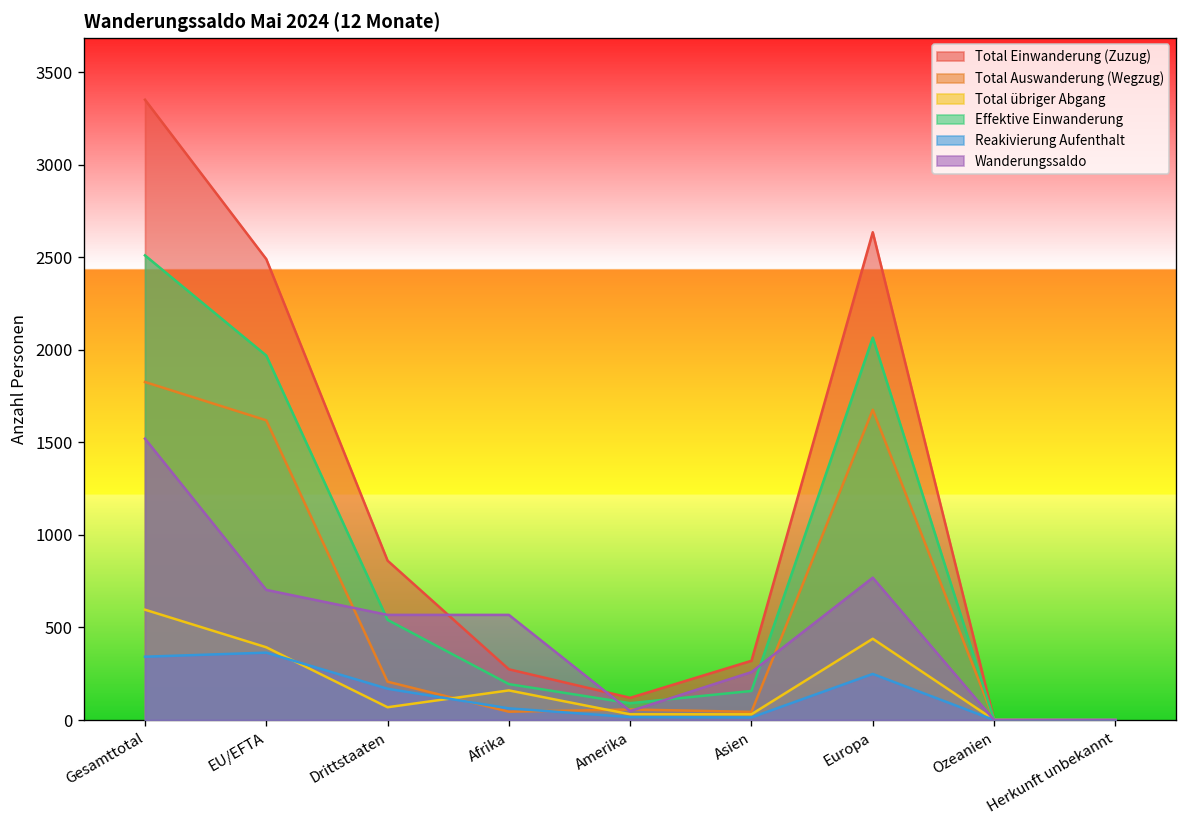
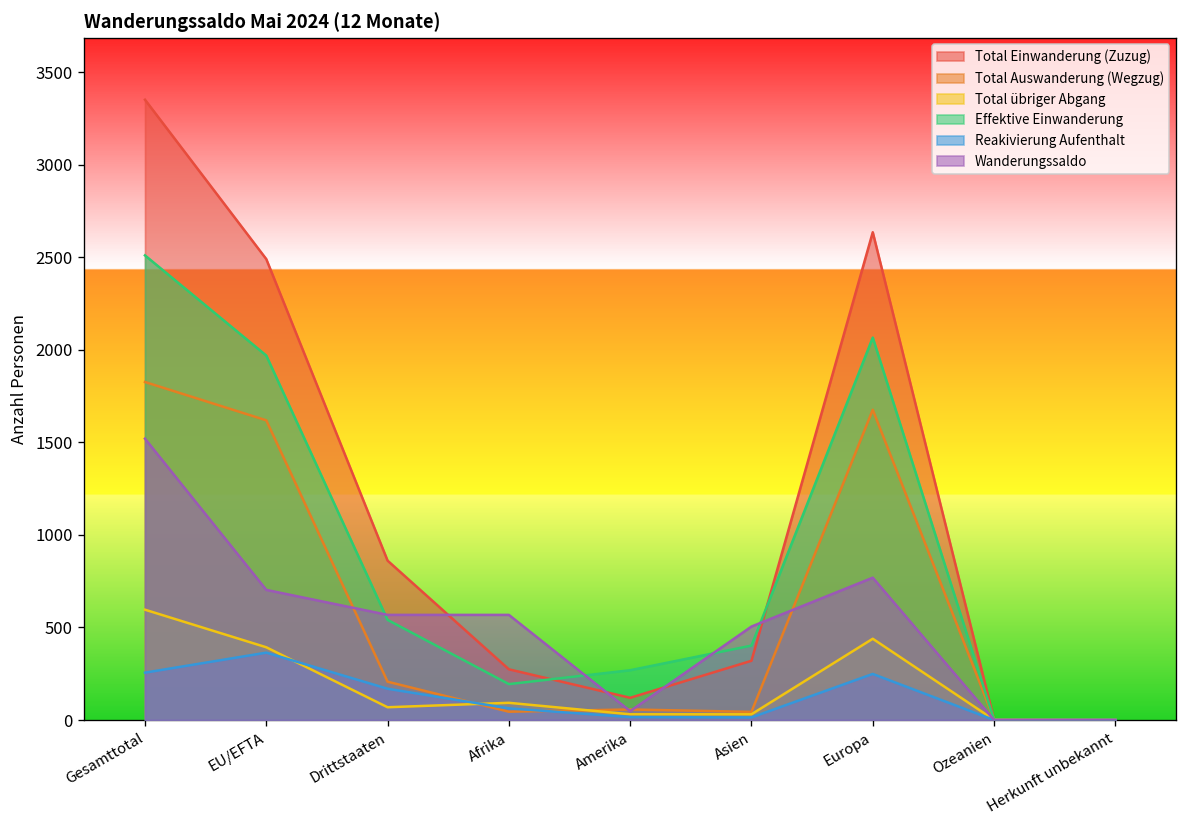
Reakivierung Aufenthalt, Gesamttotal: 340 -> 260
Total übriger Abgang, Afrika: 160 -> 90
Effektive Einwanderung, Amerika: 90 -> 270
Effektive Einwanderung, Asien: 160 -> 400
Wanderungssaldo, Asien: 260 -> 510
